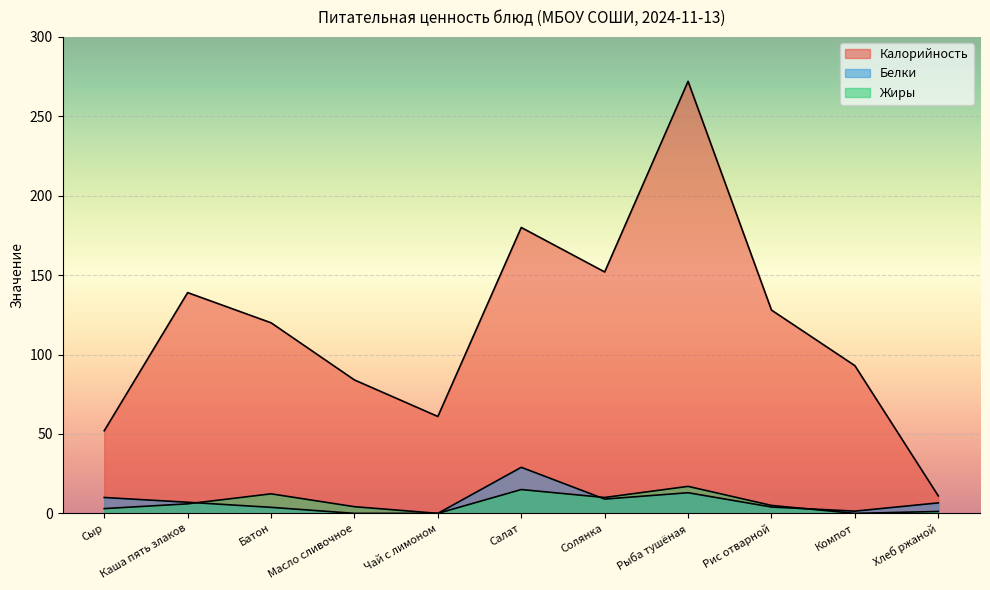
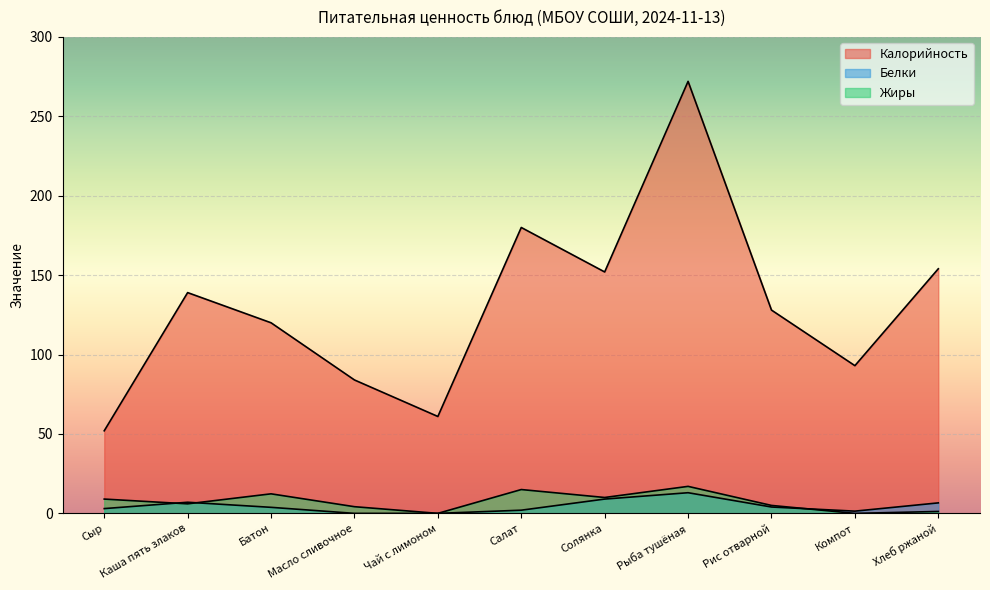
Белки, Сыр: 10 -> 3
Жиры, Сыр: 3 -> 9
Белки, Салат: 29 -> 2
Калорийность, Хлеб ржаной: 11 -> 154
